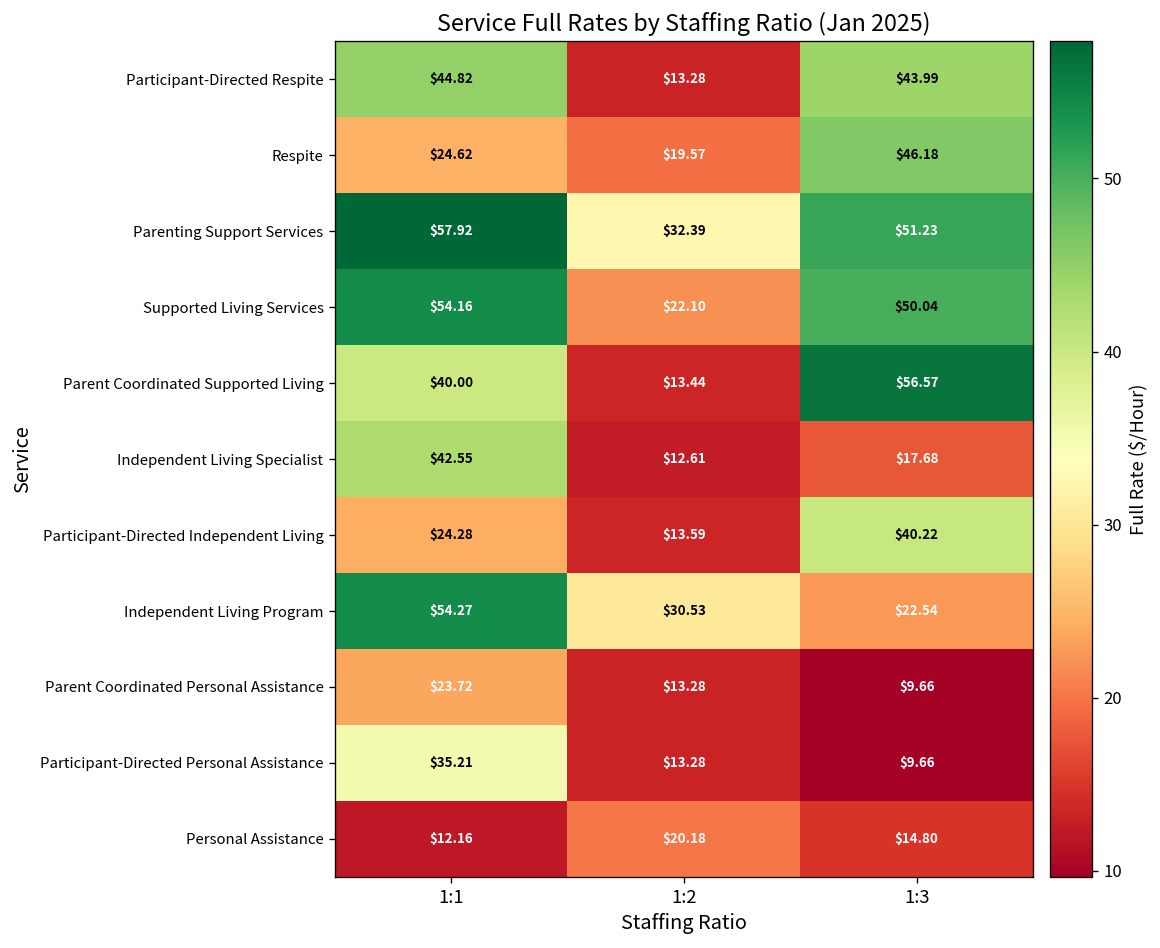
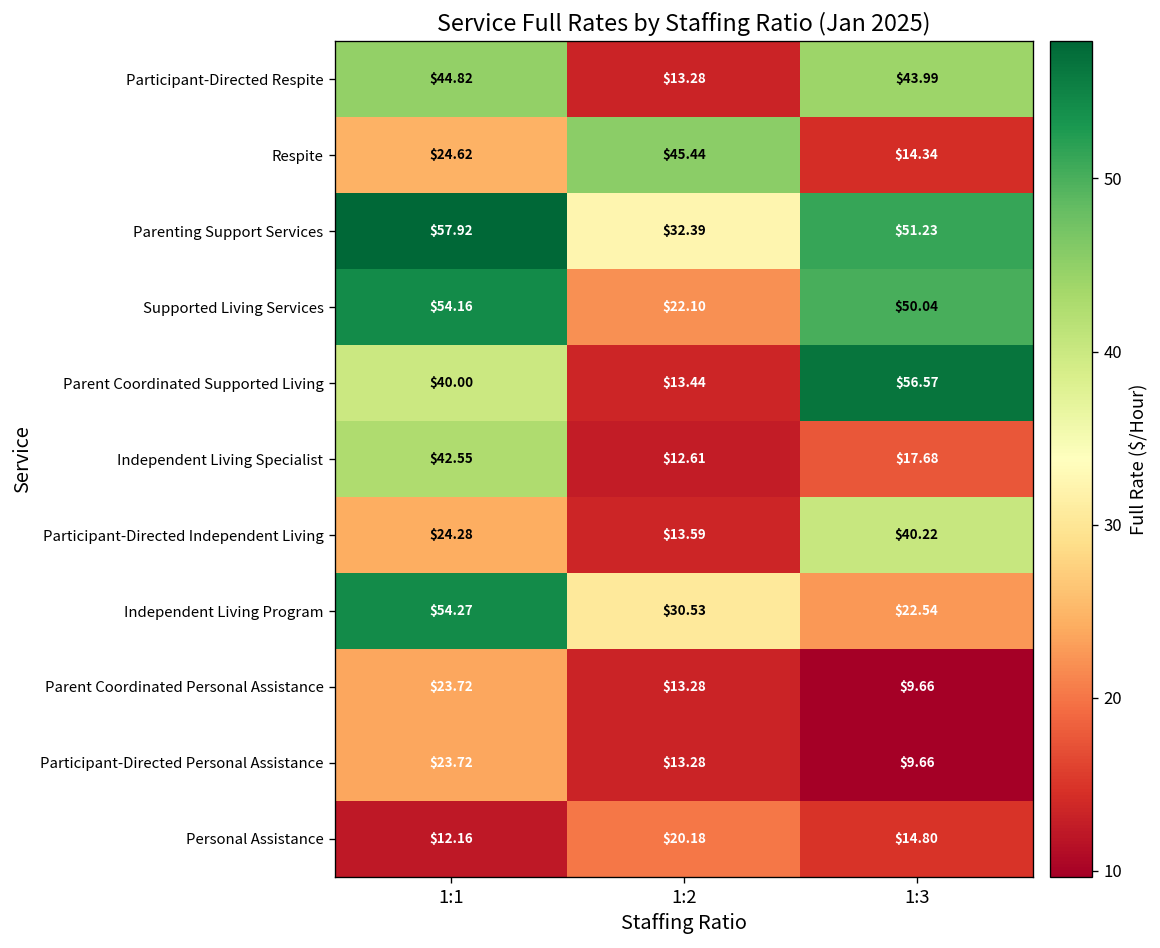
Respite, 1:2: $19.57 -> $45.44
Respite, 1:3: $46.18 -> $14.34
Participant-Directed Personal Assistance, 1:1: $35.21 -> $23.72
